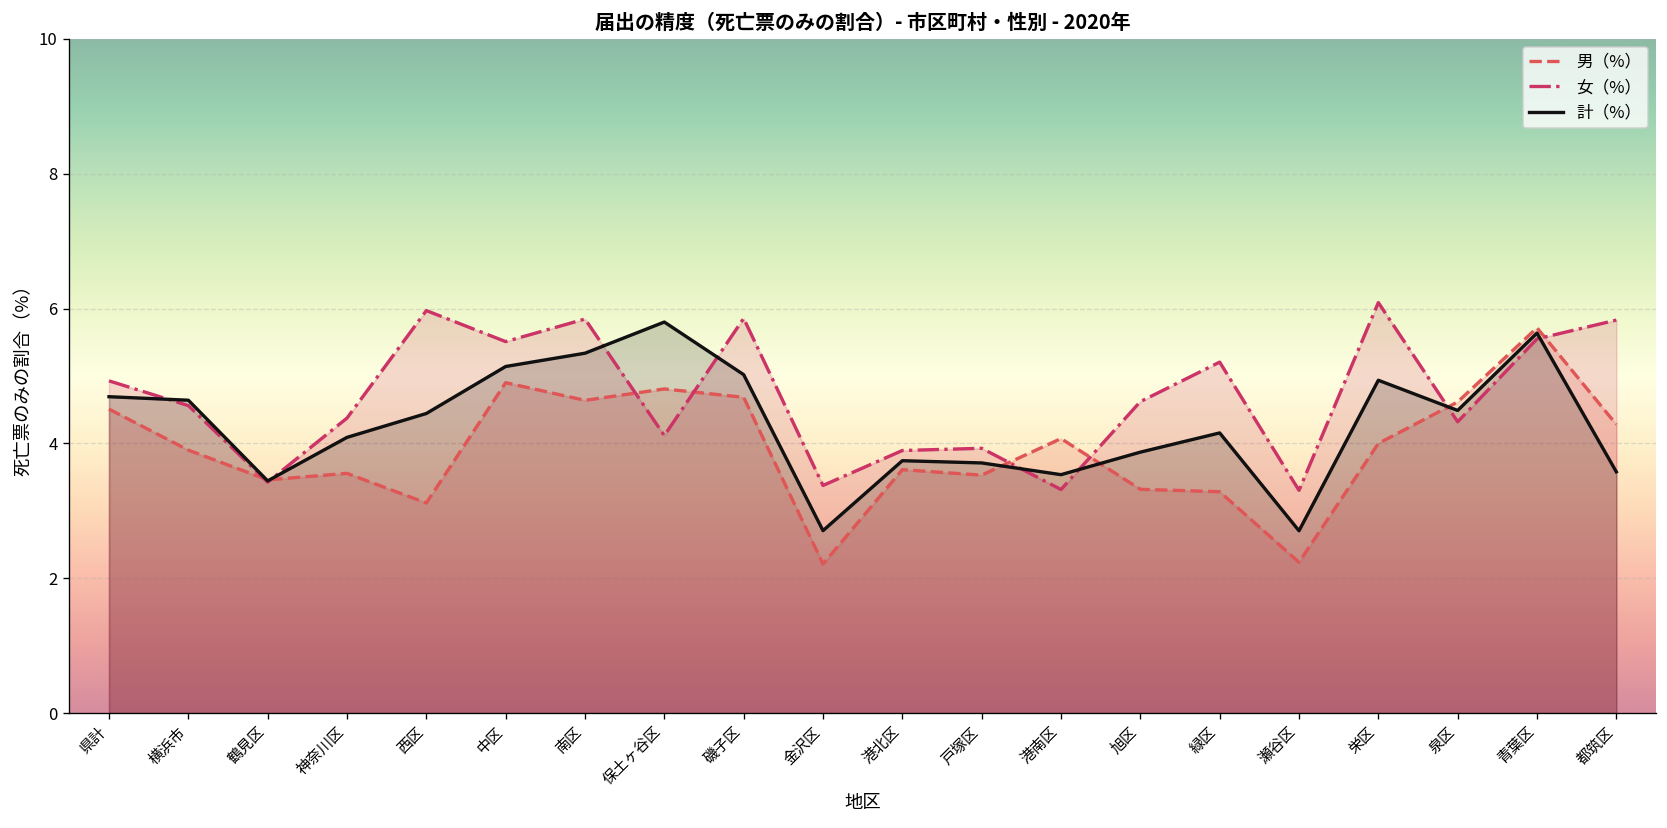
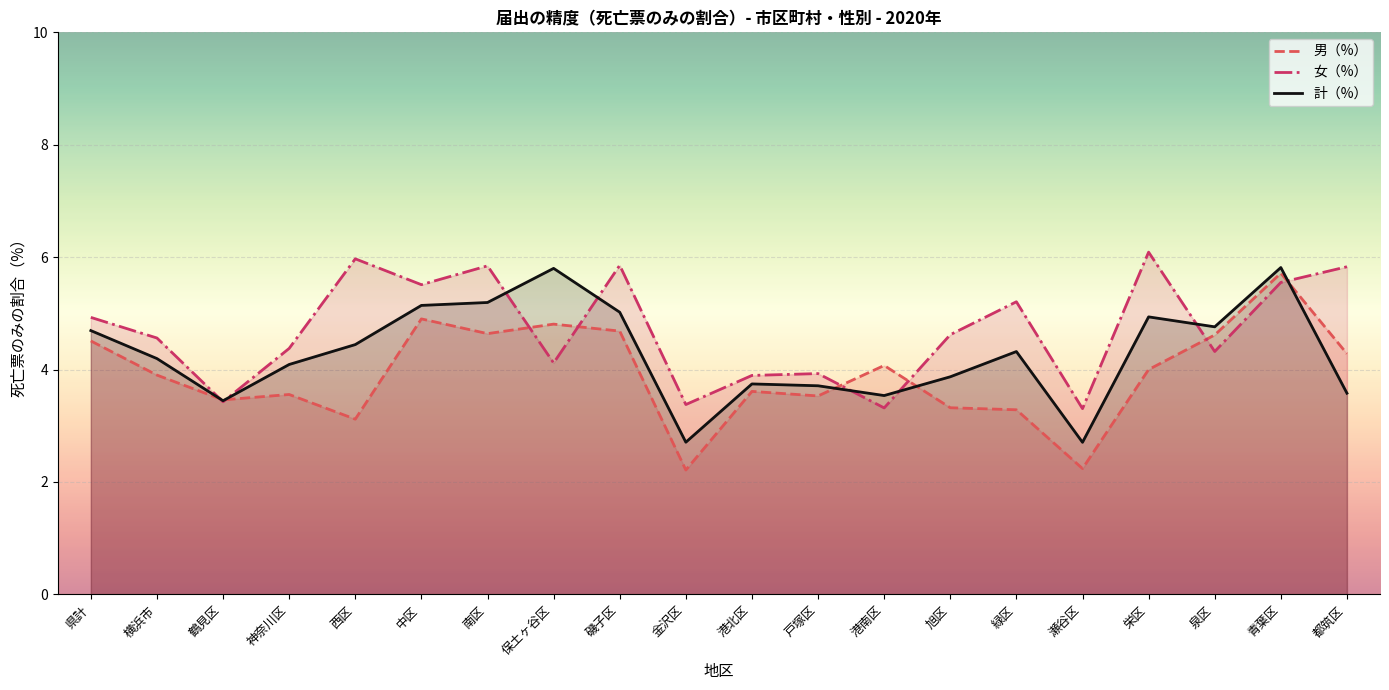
計（%）, 横浜市: 4.6 -> 4.2
計（%）, 南区: 5.3 -> 5.2
計（%）, 緑区: 4.2 -> 4.3
計（%）, 泉区: 4.5 -> 4.8
計（%）, 青葉区: 5.6 -> 5.8
